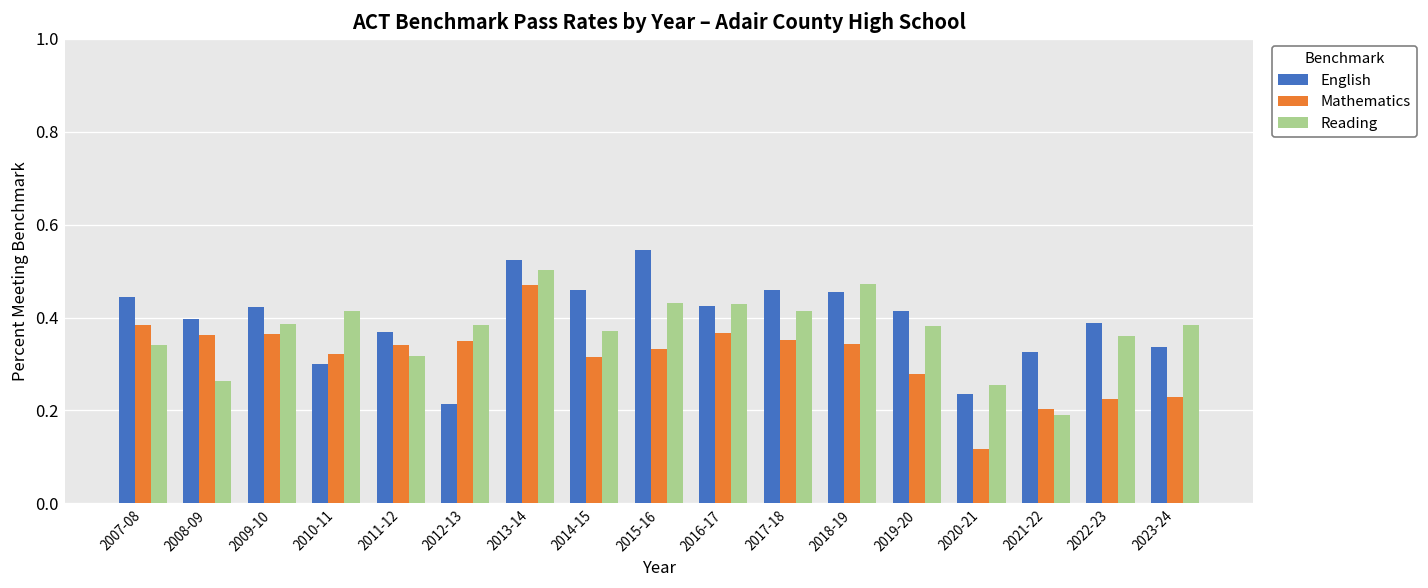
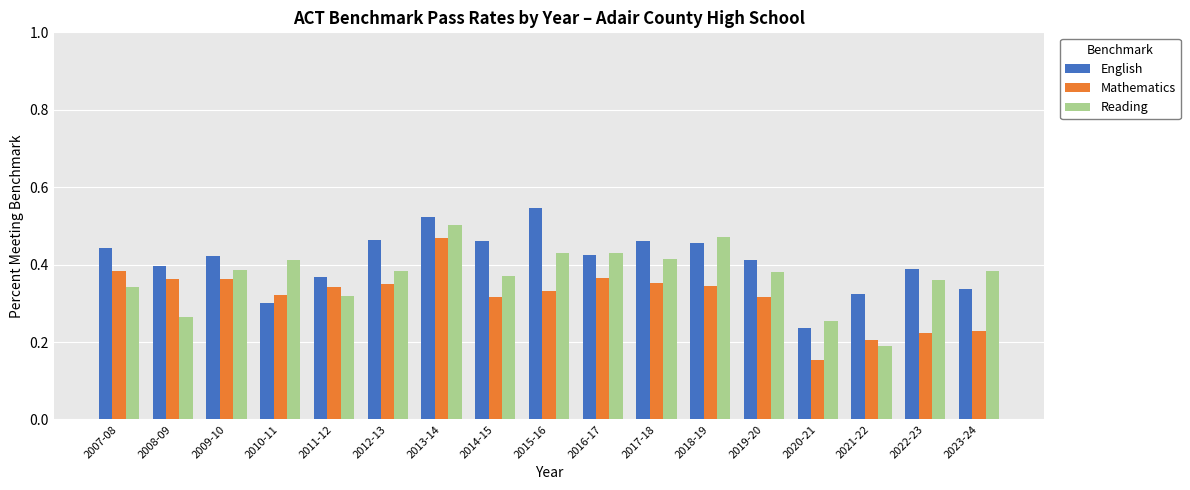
English, 2012-13: 0.21 -> 0.46
Mathematics, 2019-20: 0.28 -> 0.32
Mathematics, 2020-21: 0.12 -> 0.15
